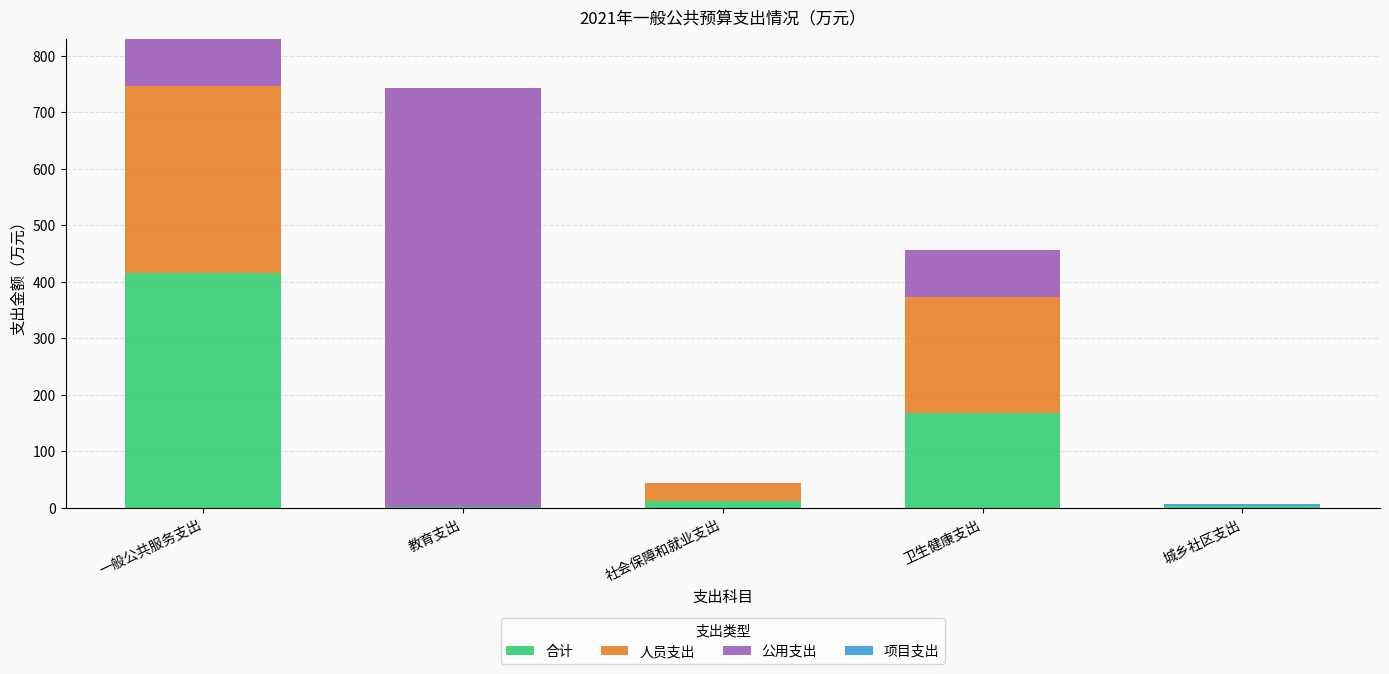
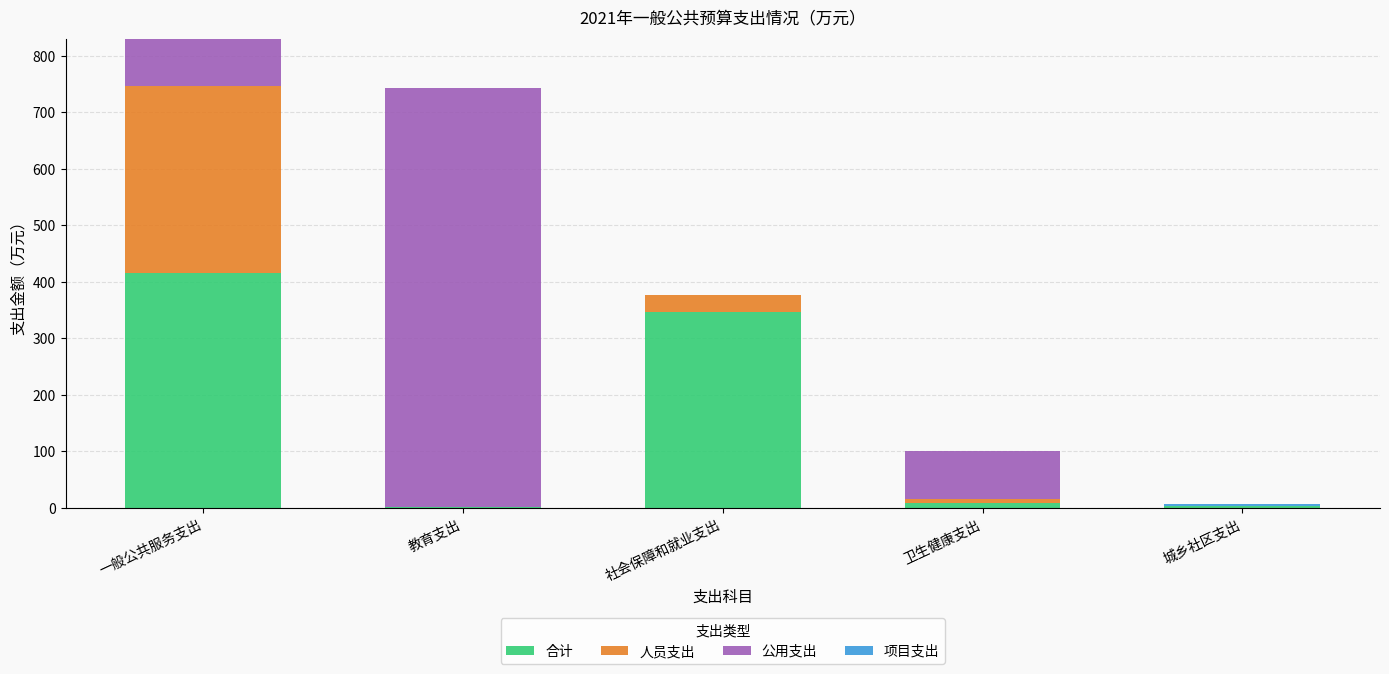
合计, 社会保障和就业支出: 10 -> 350
合计, 卫生健康支出: 170 -> 10
人员支出, 卫生健康支出: 200 -> 10
